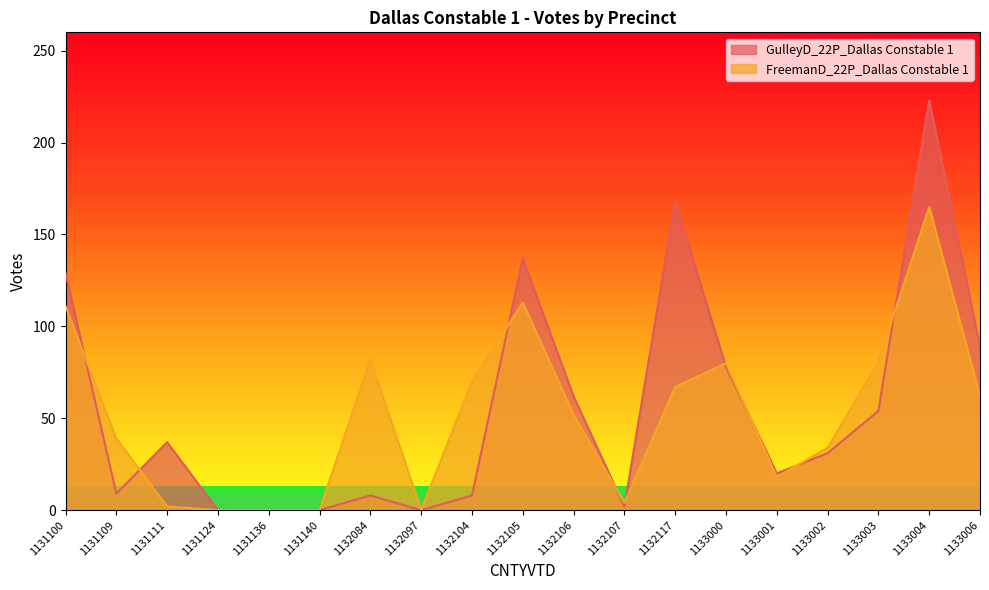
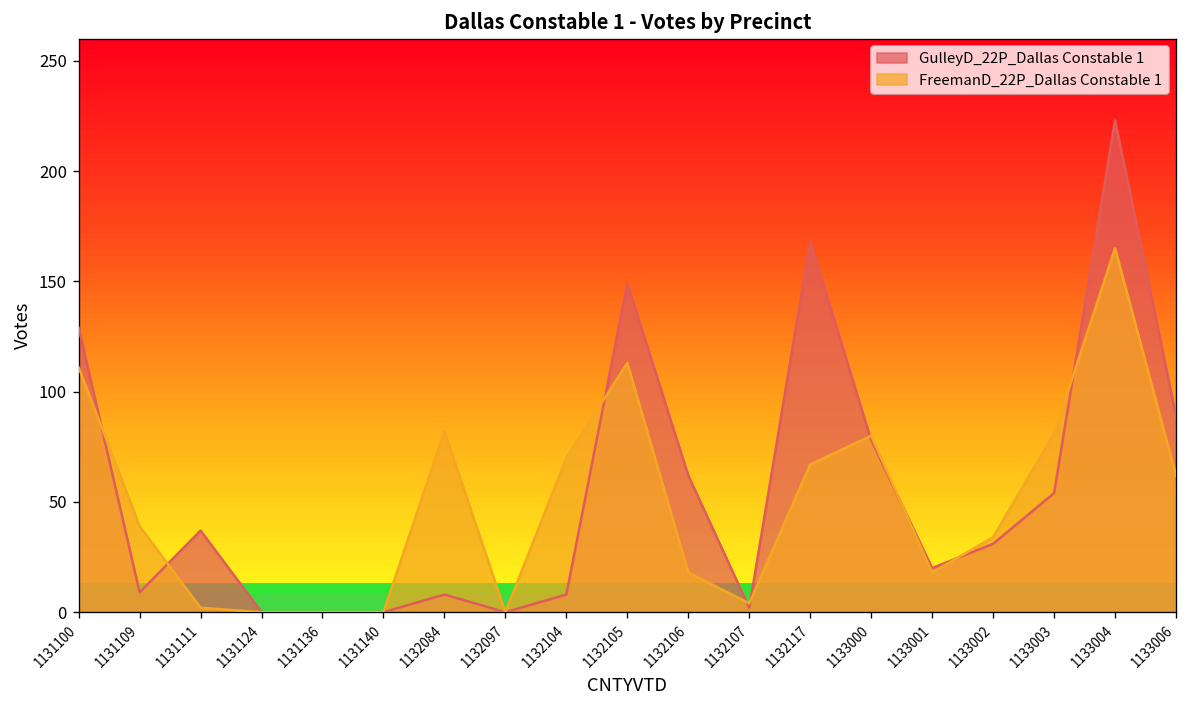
GulleyD_22P_Dallas Constable 1, 1132105: 137 -> 149
FreemanD_22P_Dallas Constable 1, 1132106: 52 -> 18
